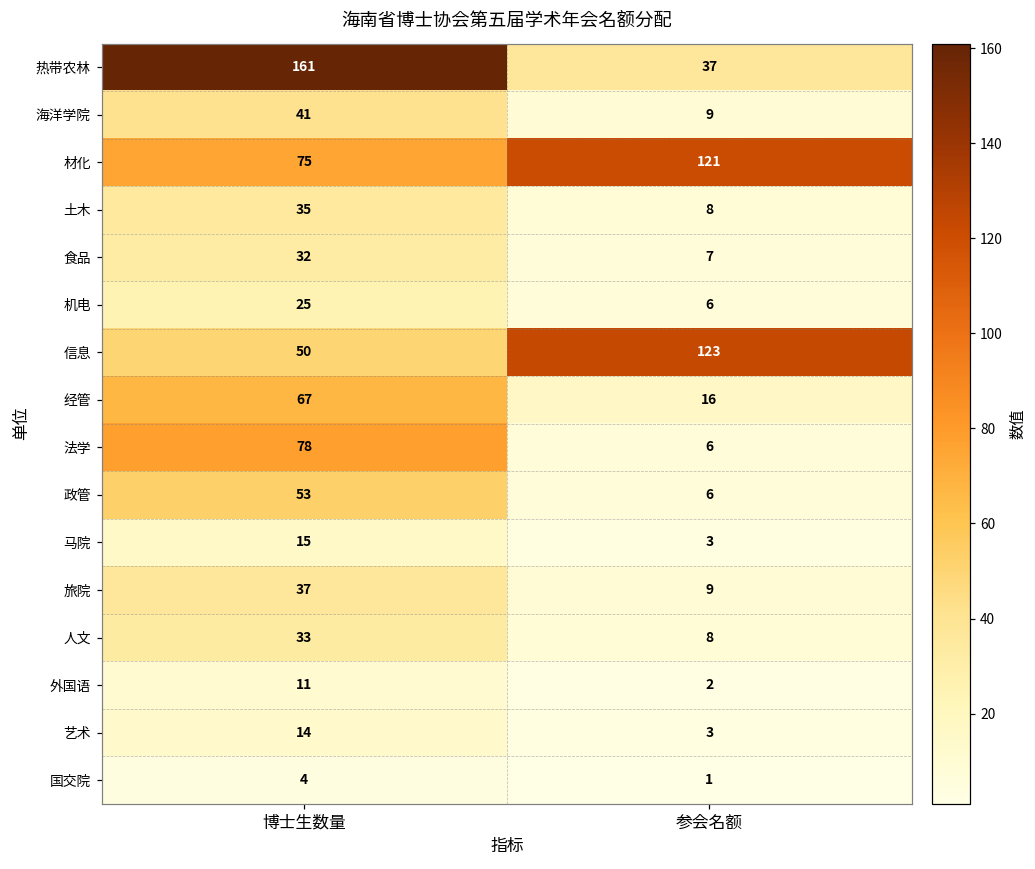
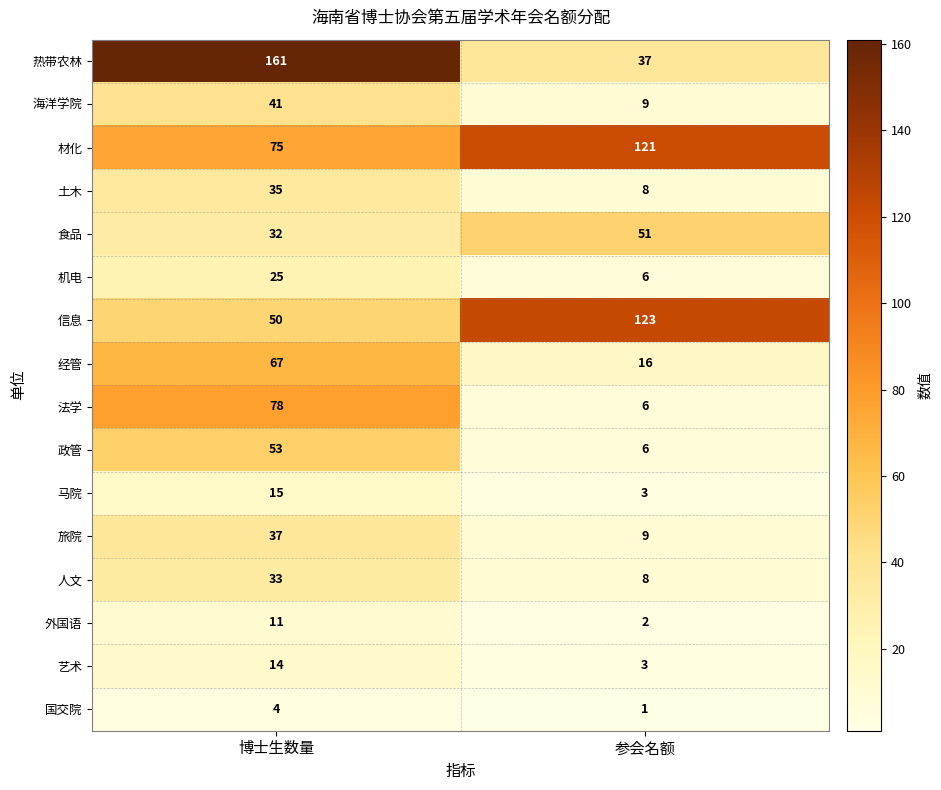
食品, 参会名额: 7 -> 51
